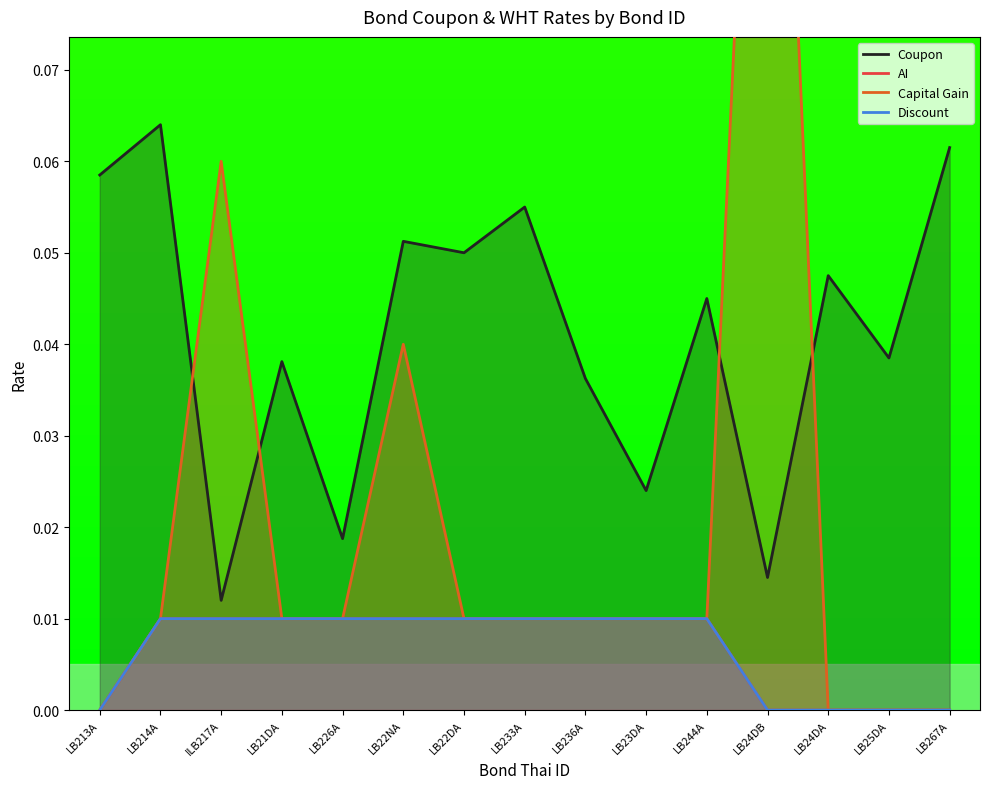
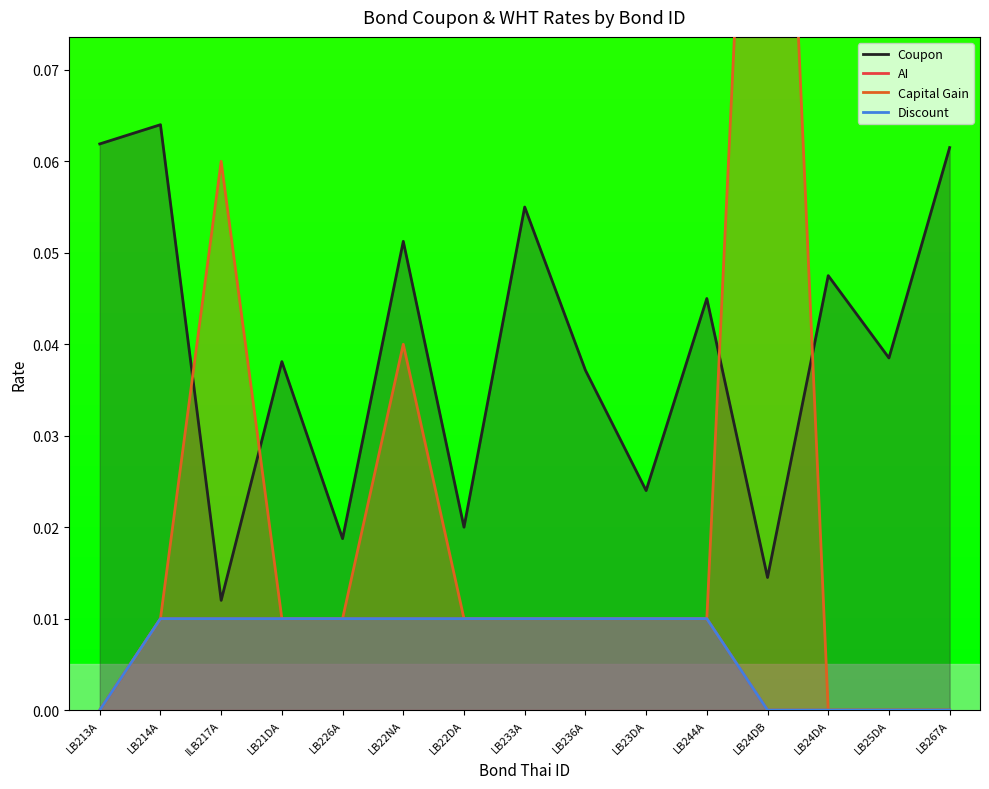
Coupon, LB213A: 0.059 -> 0.062
Coupon, LB22DA: 0.05 -> 0.02
Coupon, LB236A: 0.036 -> 0.037
